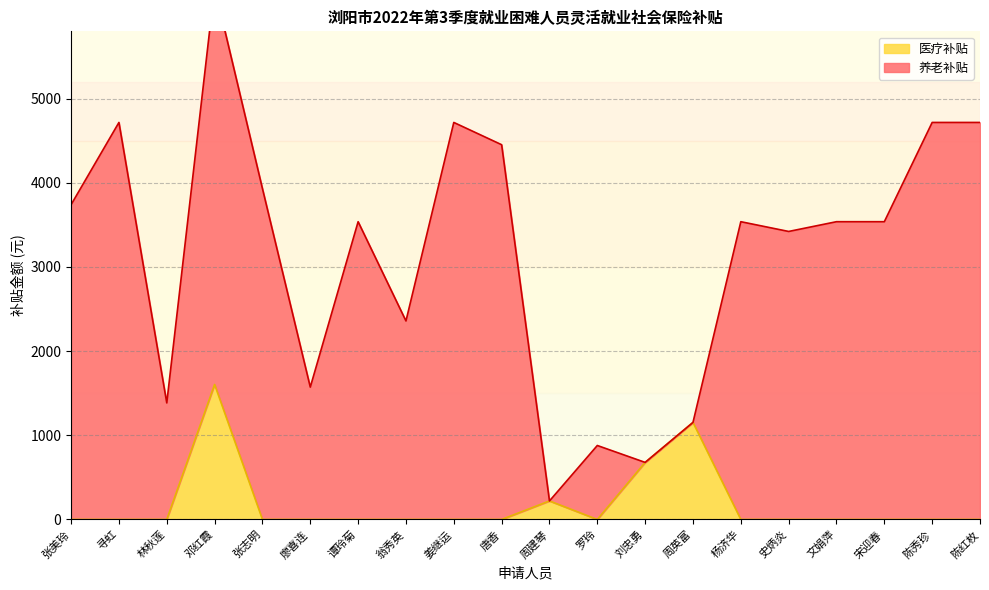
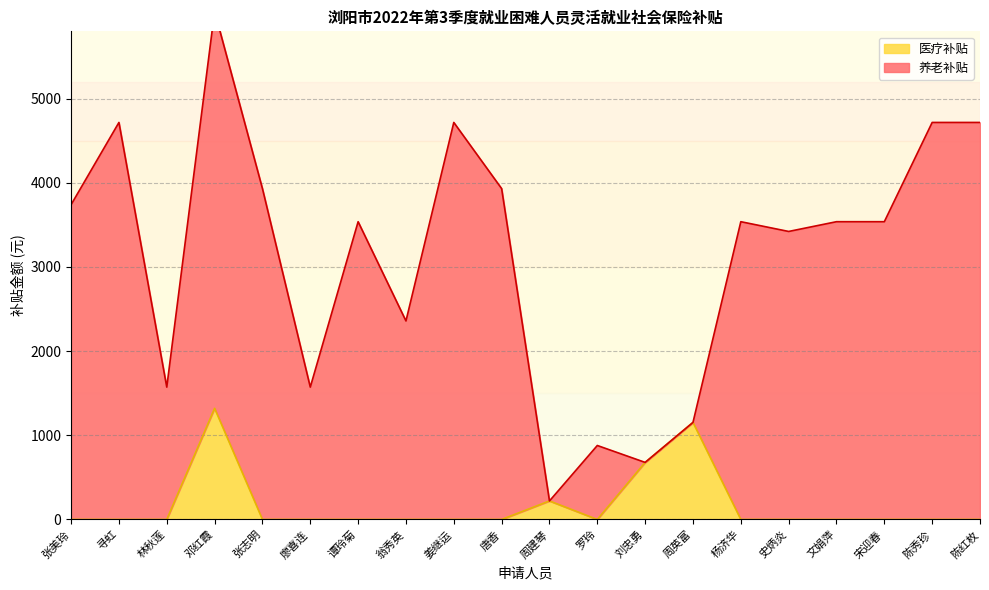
养老补贴, 林秋莲: 1400 -> 1600
医疗补贴, 邓红霞: 1600 -> 1300
养老补贴, 唐香: 4500 -> 3900
